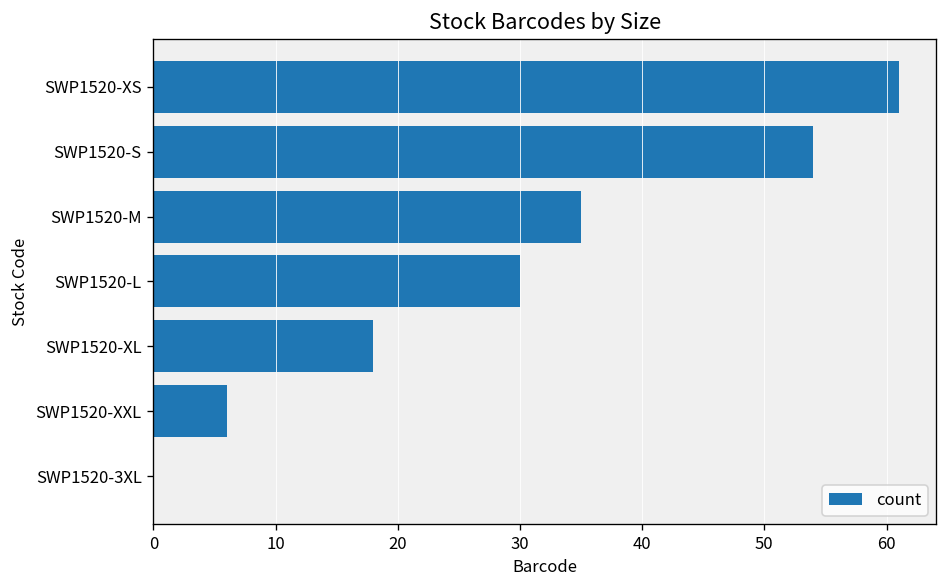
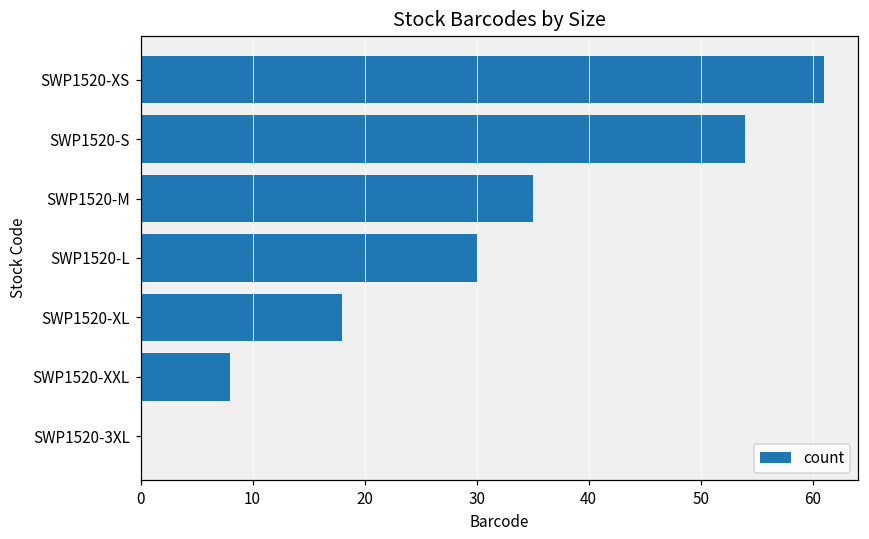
SWP1520-XXL: 6.0 -> 8.0
